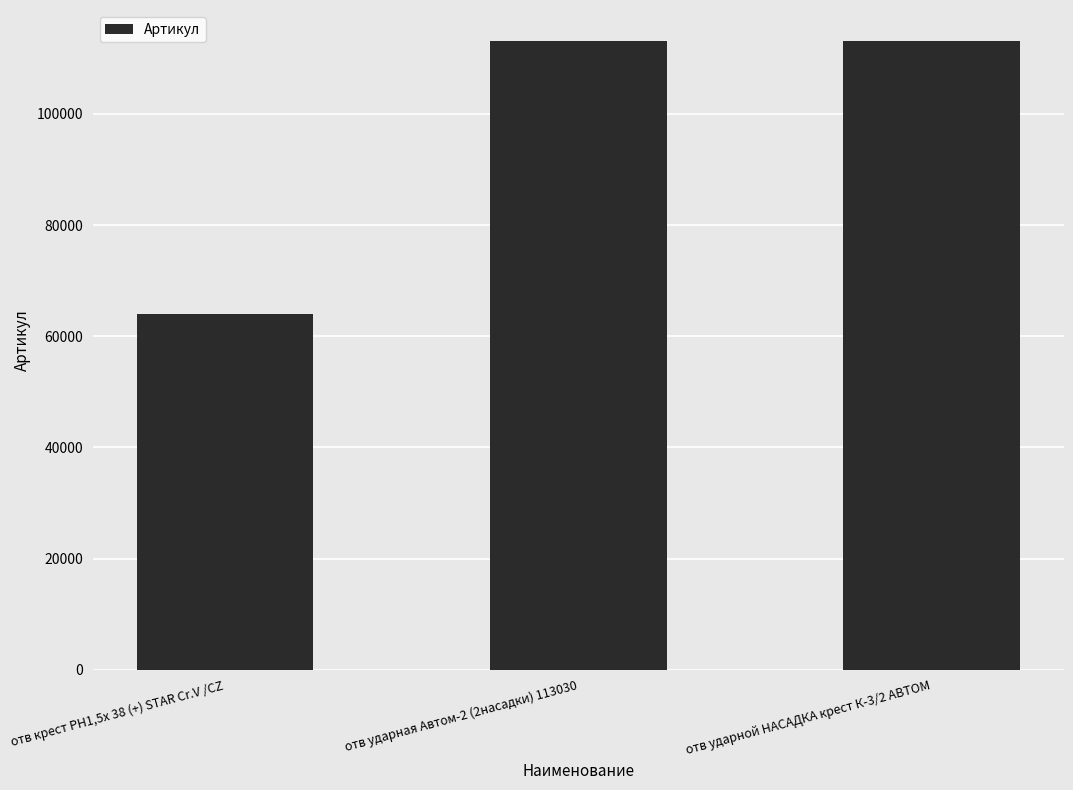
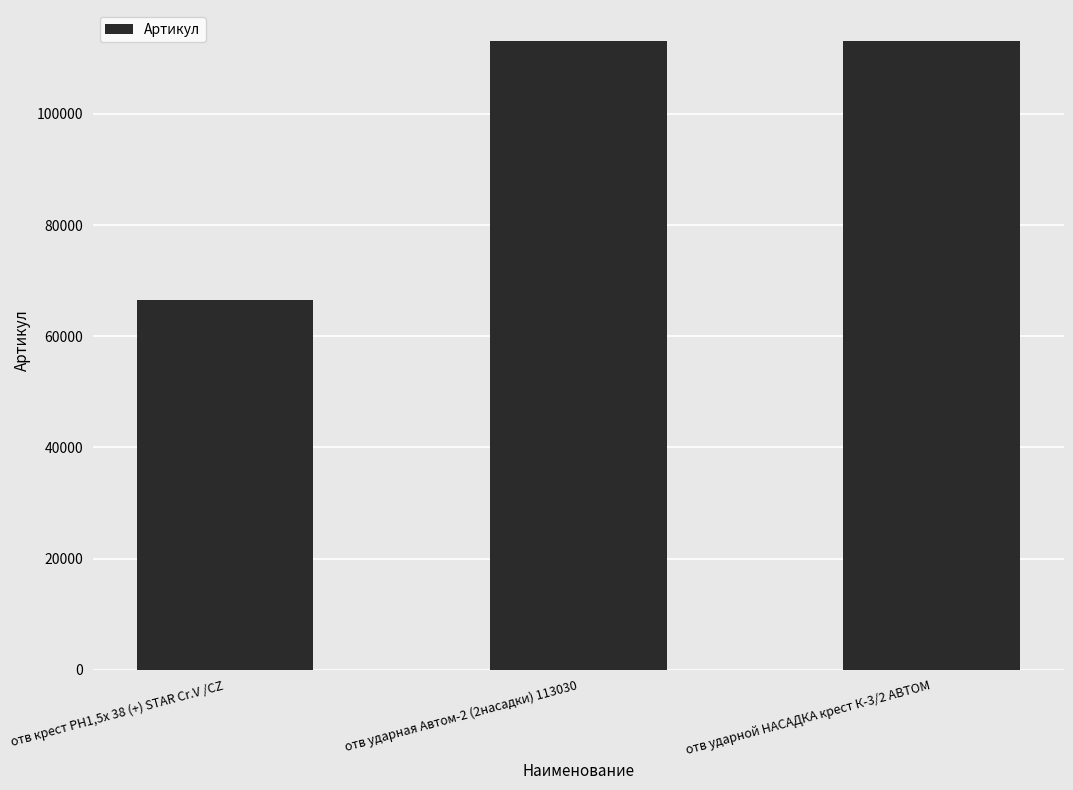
отв крест PH1,5х 38 (+) STAR Cr.V /CZ: 64000 -> 66000
